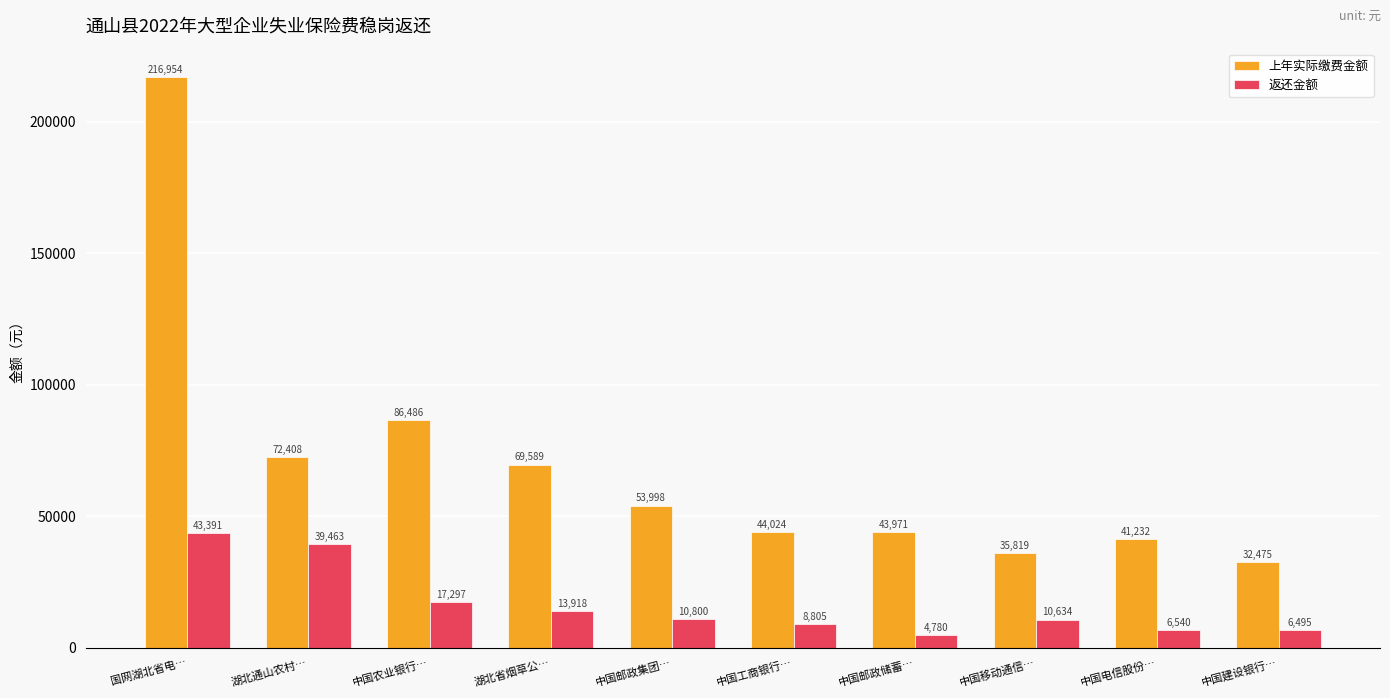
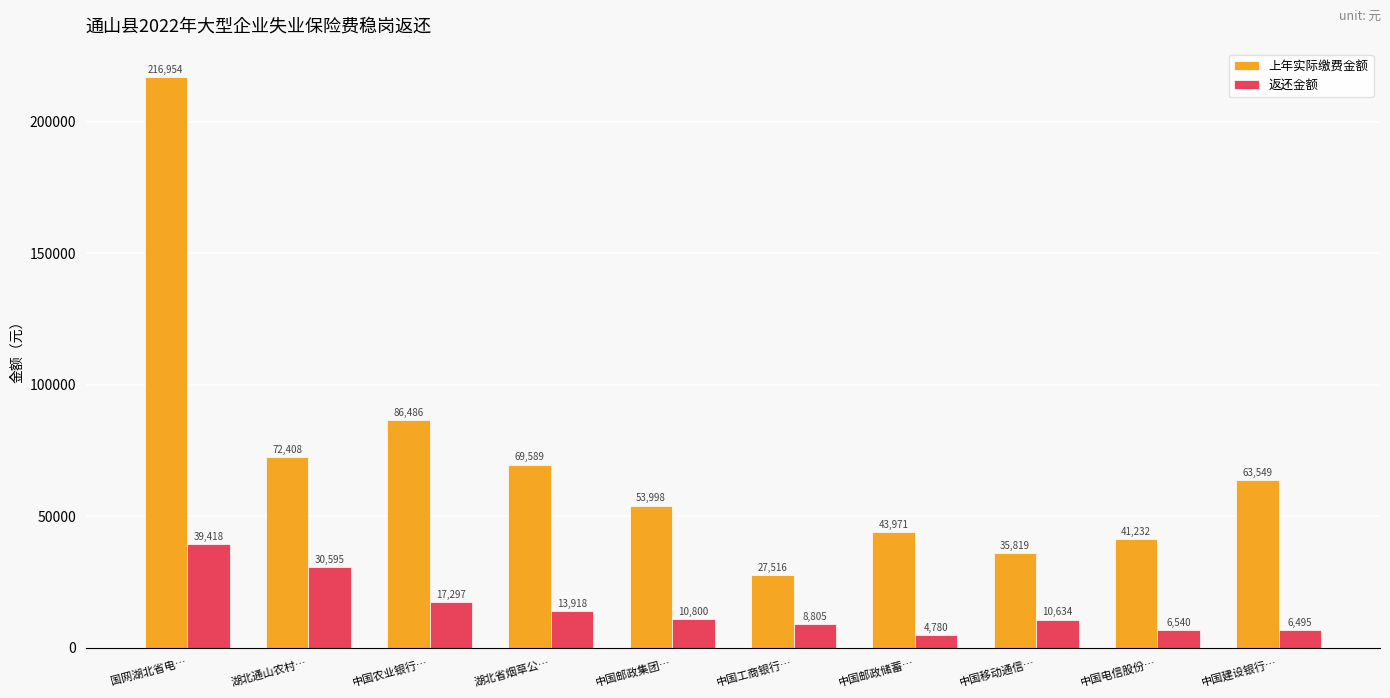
返还金额, 国网湖北省电…: 43,391 -> 39,418
返还金额, 湖北通山农村…: 39,463 -> 30,595
上年实际缴费金额, 中国工商银行…: 44,024 -> 27,516
上年实际缴费金额, 中国建设银行…: 32,475 -> 63,549
